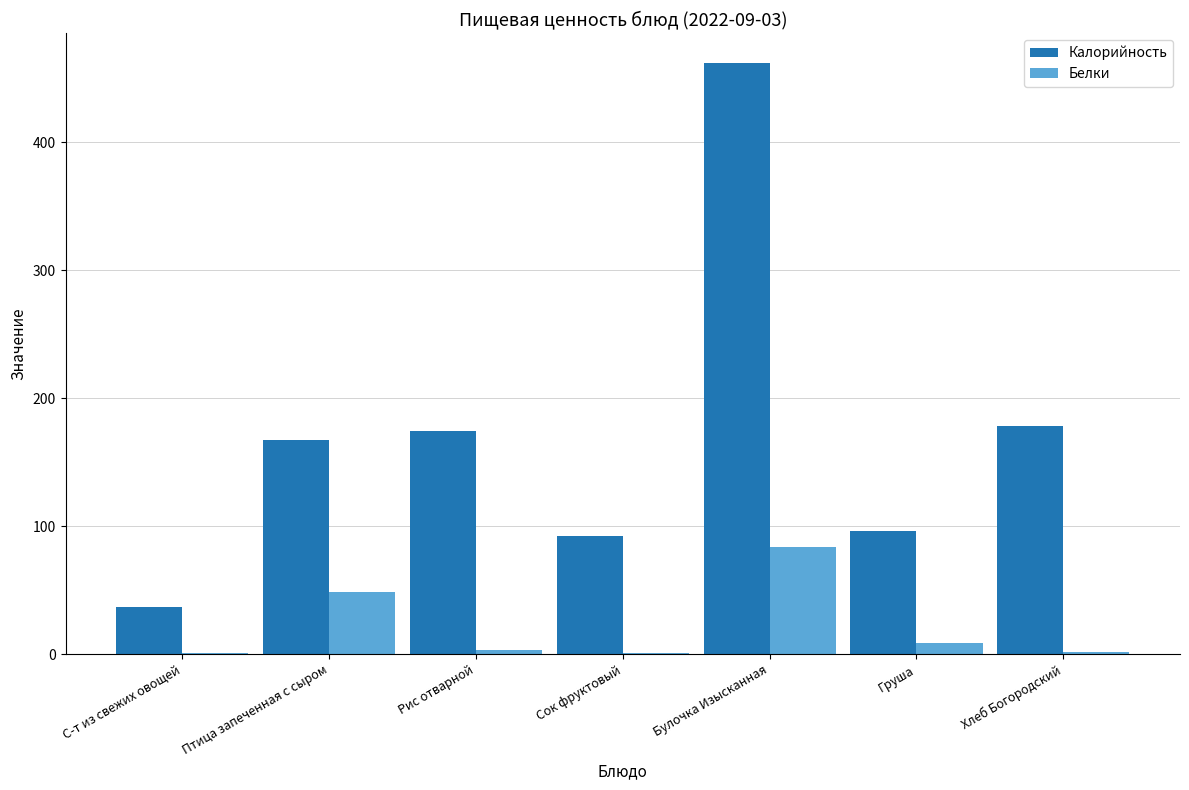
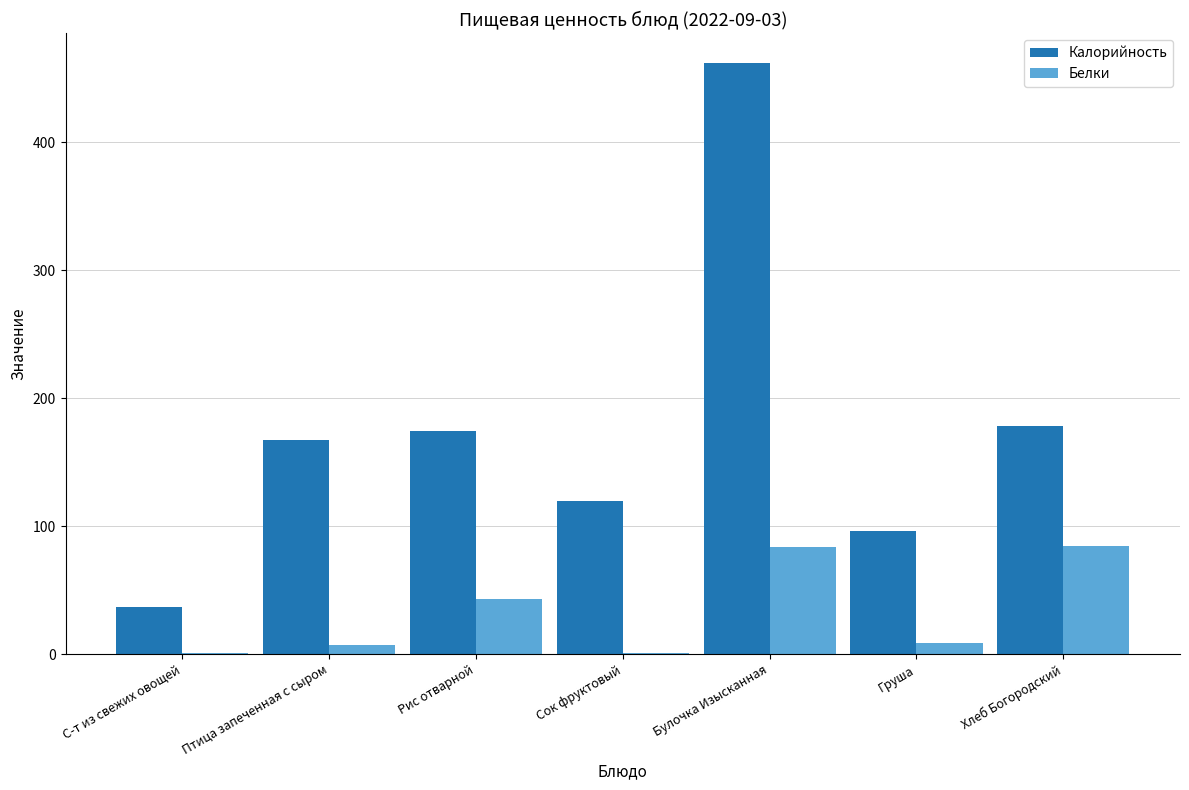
Белки, Птица запеченная с сыром: 49 -> 7
Белки, Рис отварной: 3 -> 43
Калорийность, Сок фруктовый: 92 -> 119
Белки, Хлеб Богородский: 2 -> 85
